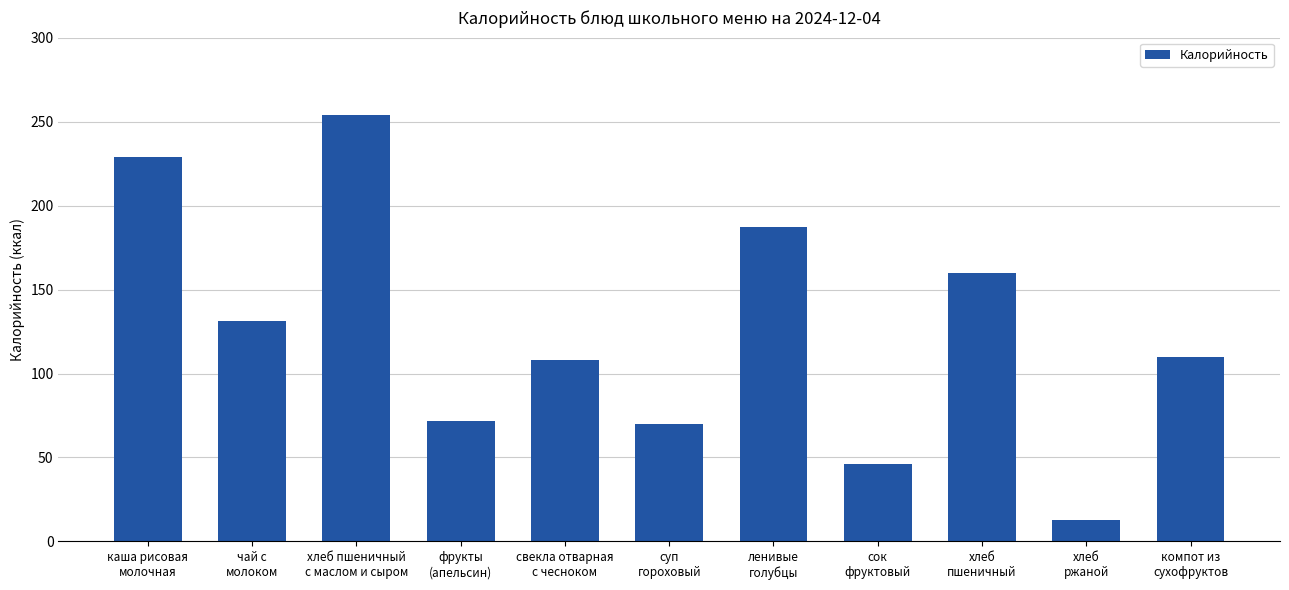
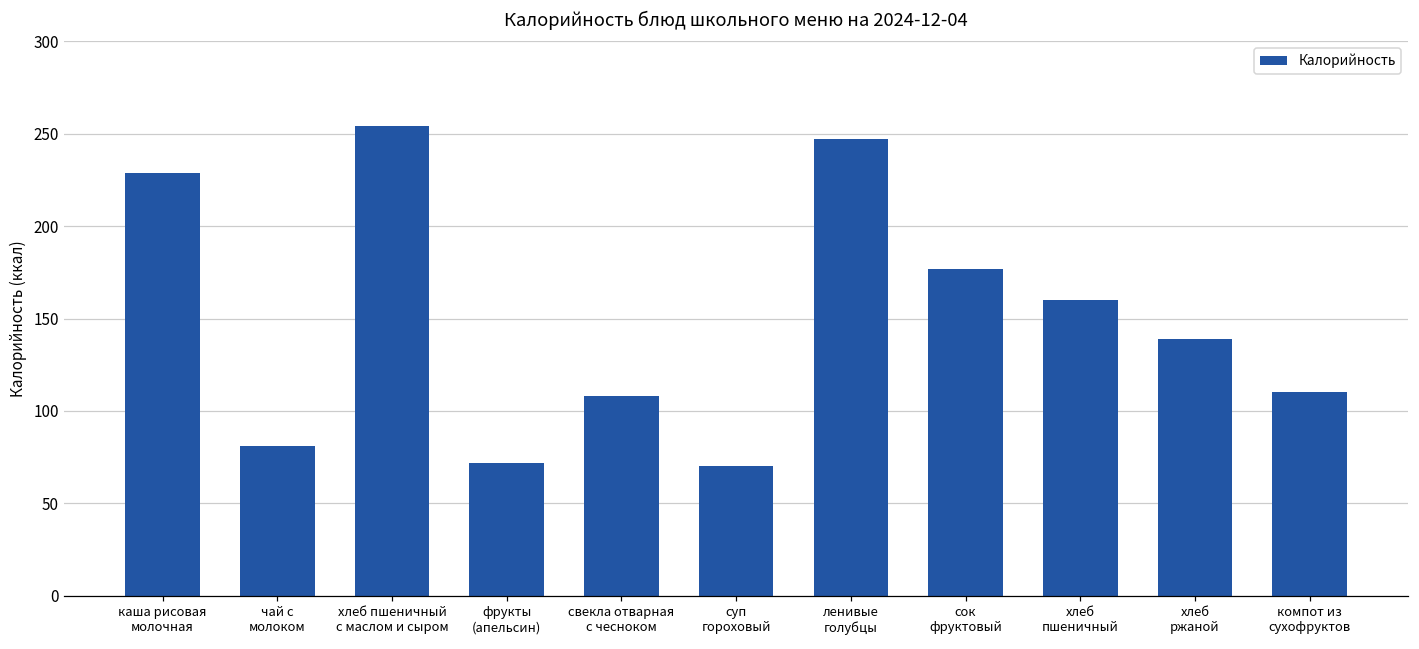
чай с молоком: 131 -> 81
ленивые голубцы: 187 -> 247
сок фруктовый: 46 -> 177
хлеб ржаной: 13 -> 139
